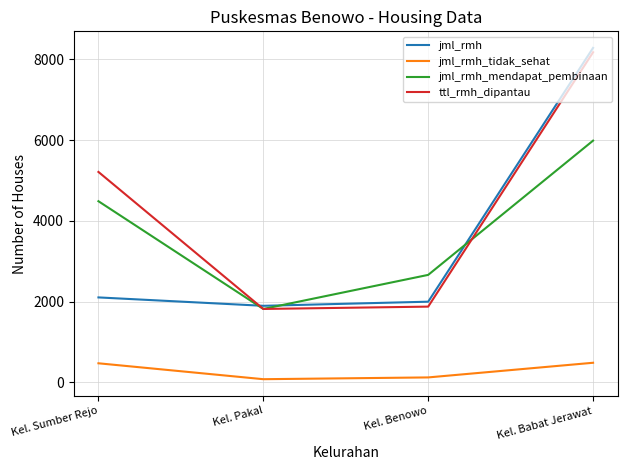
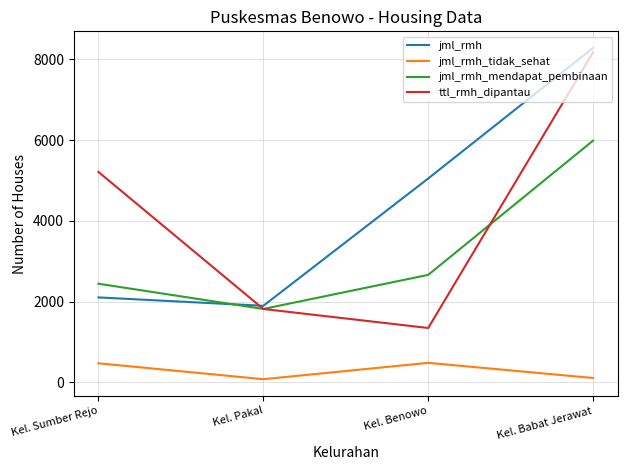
jml_rmh_mendapat_pembinaan, Kel. Sumber Rejo: 4500 -> 2400
jml_rmh, Kel. Benowo: 2000 -> 5000
jml_rmh_tidak_sehat, Kel. Benowo: 100 -> 500
ttl_rmh_dipantau, Kel. Benowo: 1900 -> 1300
jml_rmh_tidak_sehat, Kel. Babat Jerawat: 500 -> 100
